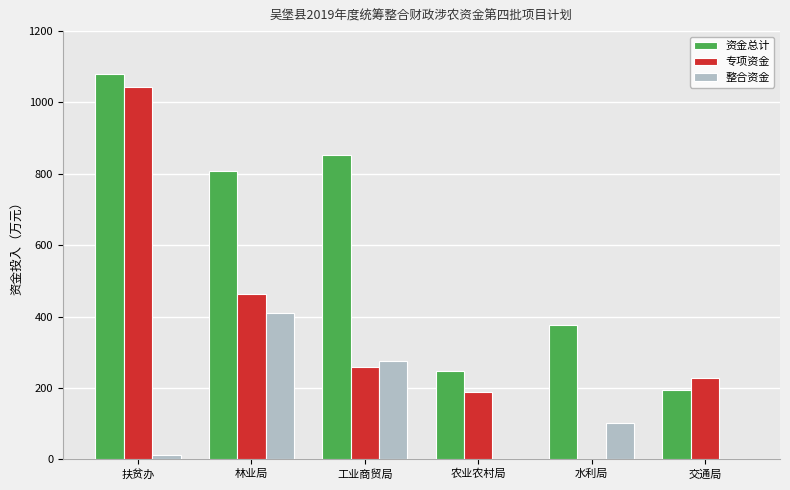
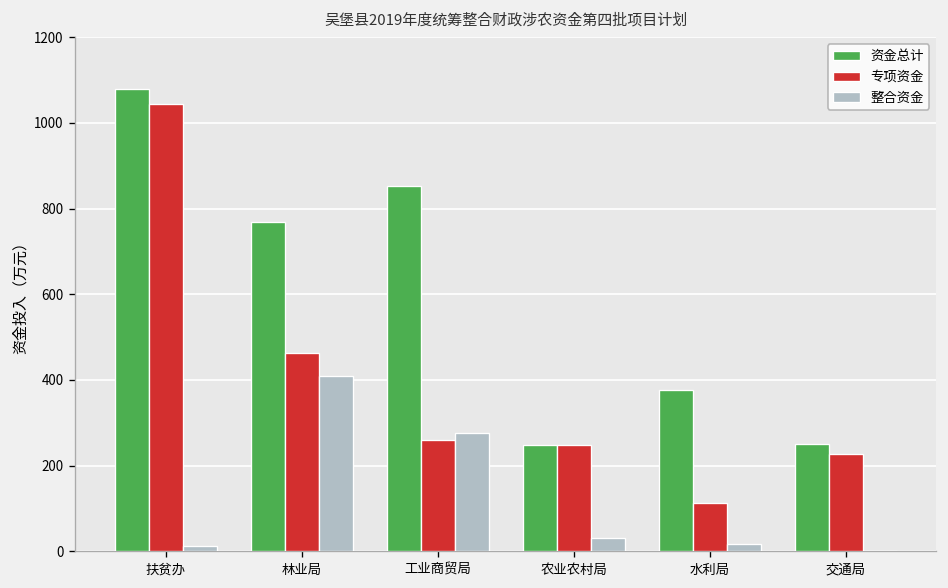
资金总计, 林业局: 810 -> 770
专项资金, 农业农村局: 190 -> 250
整合资金, 农业农村局: 0 -> 30
专项资金, 水利局: 0 -> 110
整合资金, 水利局: 100 -> 20
资金总计, 交通局: 200 -> 250
